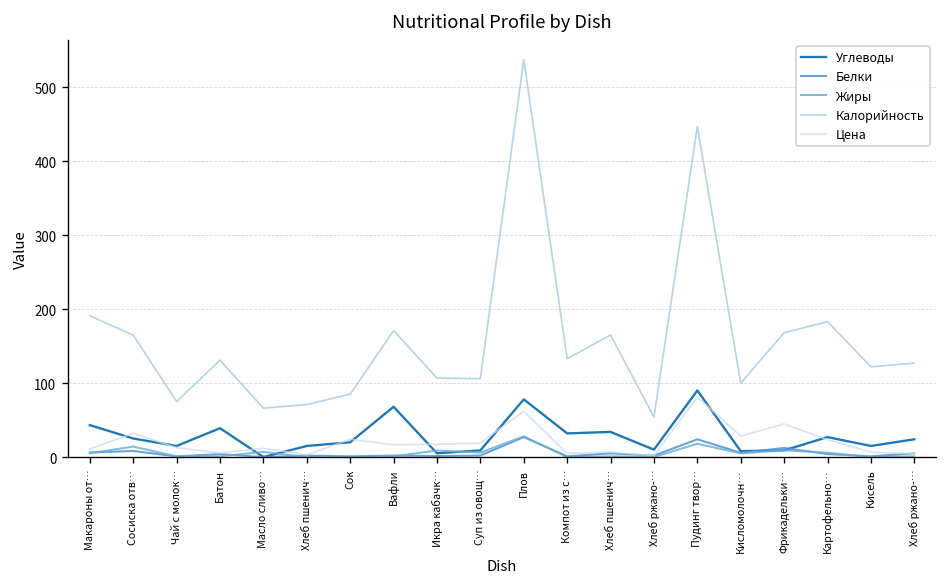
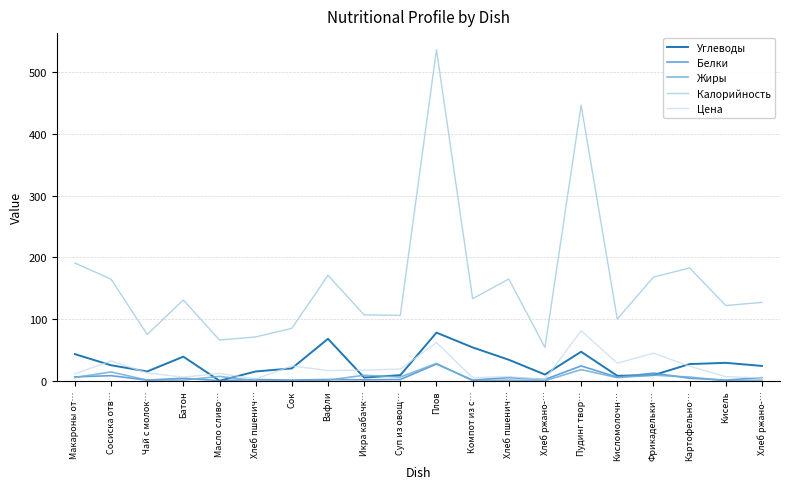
Углеводы, Компот из с…: 30 -> 50
Углеводы, Пудинг твор…: 90 -> 50
Углеводы, Кисель: 20 -> 30
